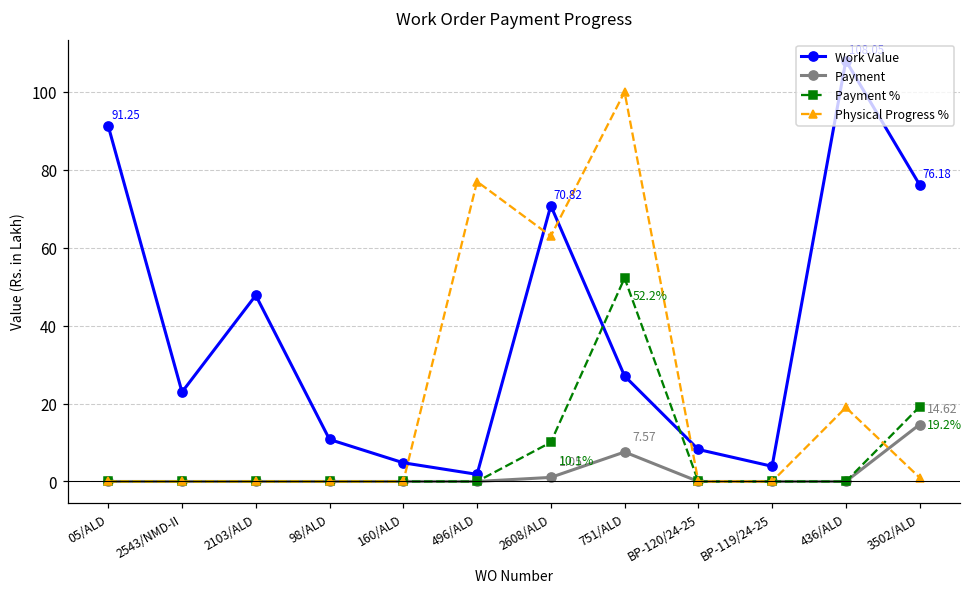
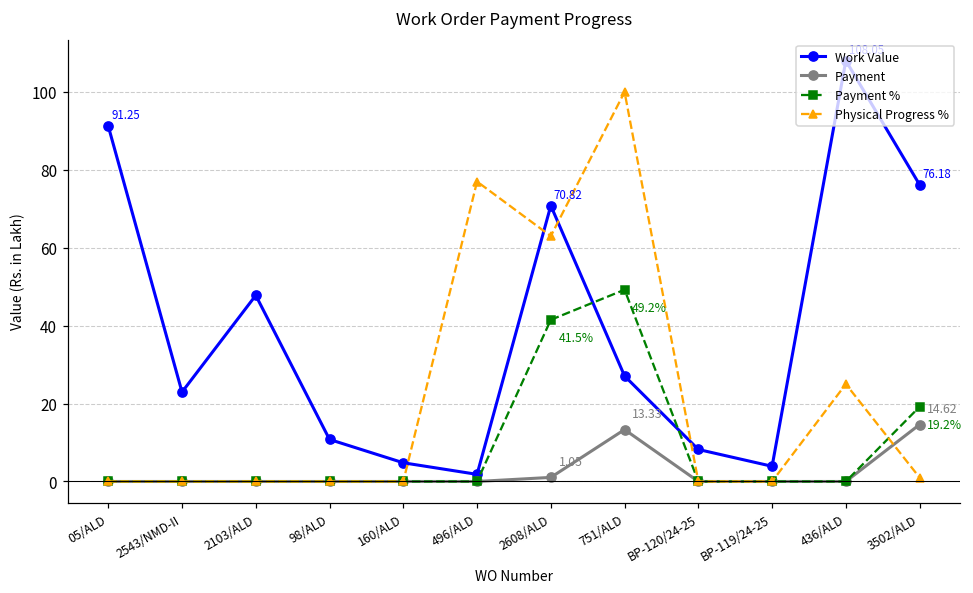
Payment %, 2608/ALD: 10.1% -> 41.5%
Payment, 751/ALD: 7.57 -> 13.33
Payment %, 751/ALD: 52.2% -> 49.2%
Physical Progress %, 436/ALD: 19 -> 25
